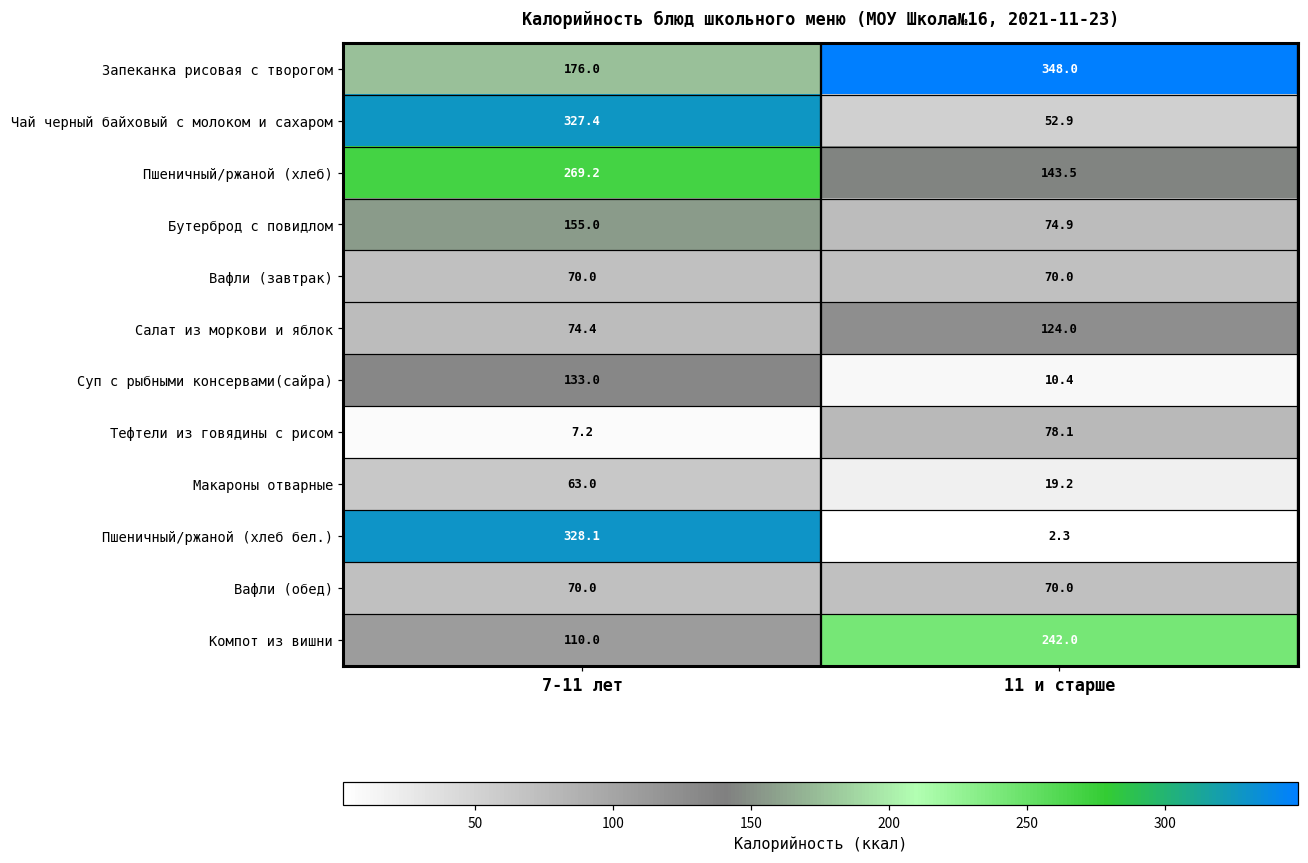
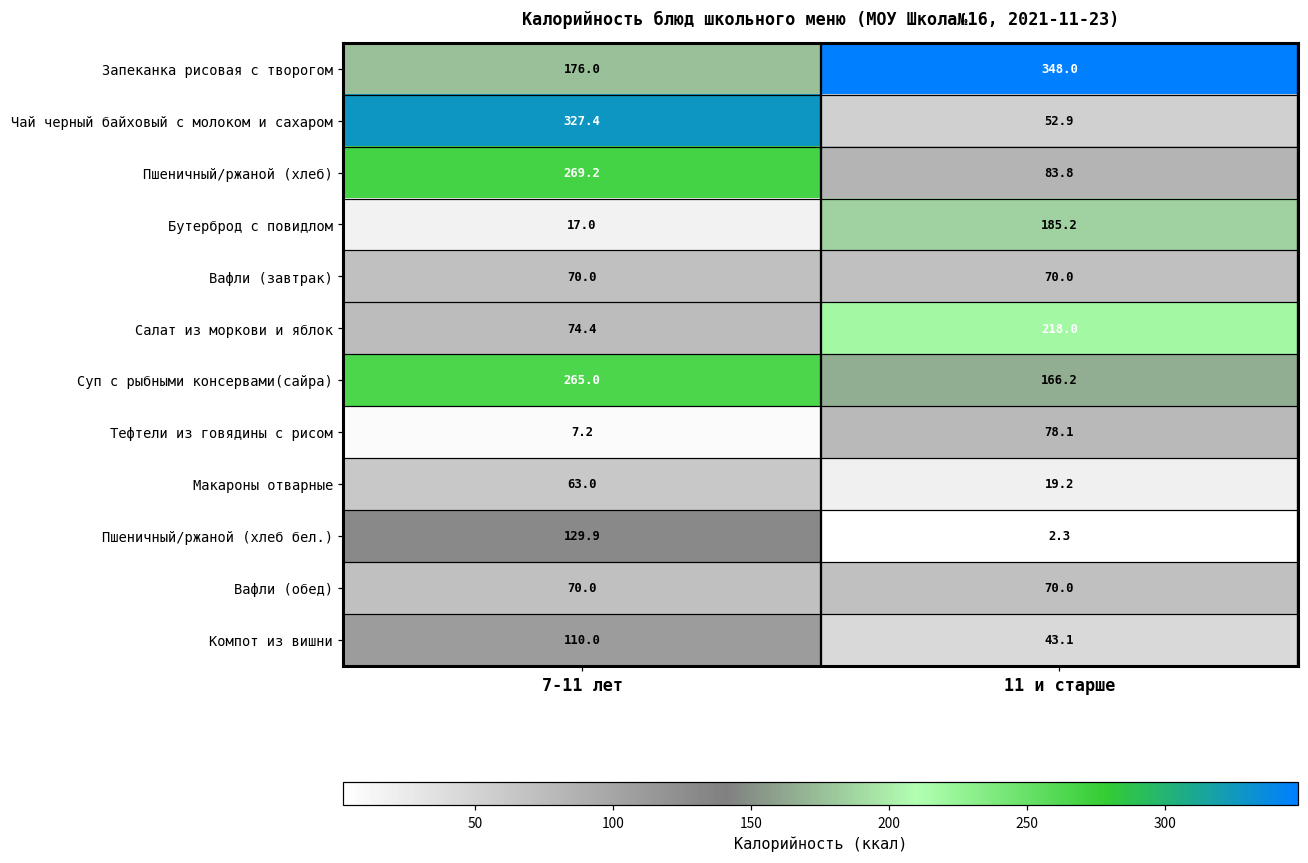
Пшеничный/ржаной (хлеб), 11 и старше: 143.5 -> 83.8
Бутерброд с повидлом, 7-11 лет: 155.0 -> 17.0
Бутерброд с повидлом, 11 и старше: 74.9 -> 185.2
Салат из моркови и яблок, 11 и старше: 124.0 -> 218.0
Суп с рыбными консервами(сайра), 7-11 лет: 133.0 -> 265.0
Суп с рыбными консервами(сайра), 11 и старше: 10.4 -> 166.2
Пшеничный/ржаной (хлеб бел.), 7-11 лет: 328.1 -> 129.9
Компот из вишни, 11 и старше: 242.0 -> 43.1
